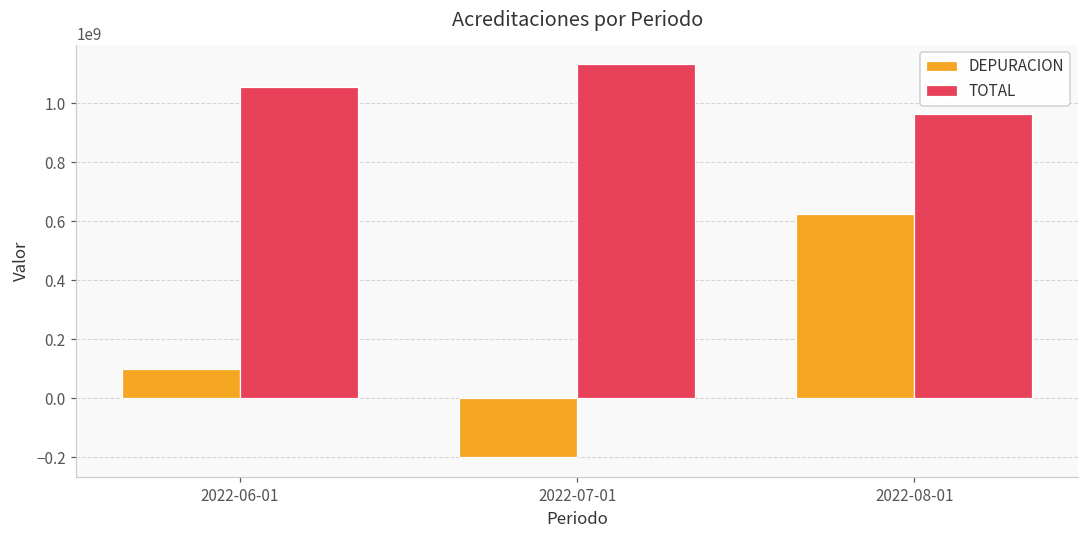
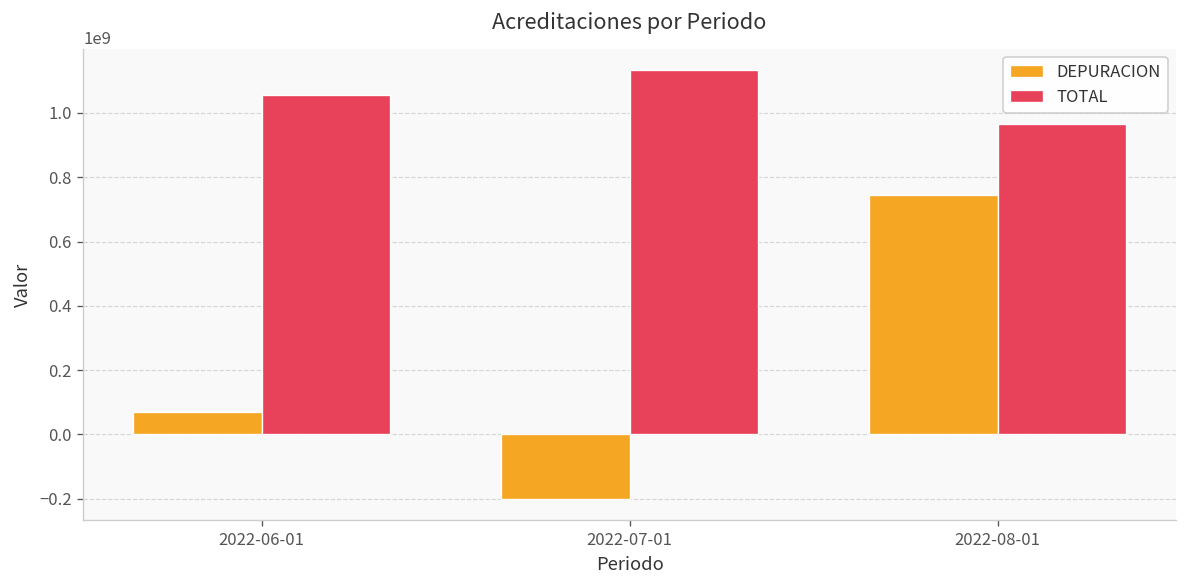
DEPURACION, 2022-06-01: 100000000 -> 70000000
DEPURACION, 2022-08-01: 630000000 -> 740000000
